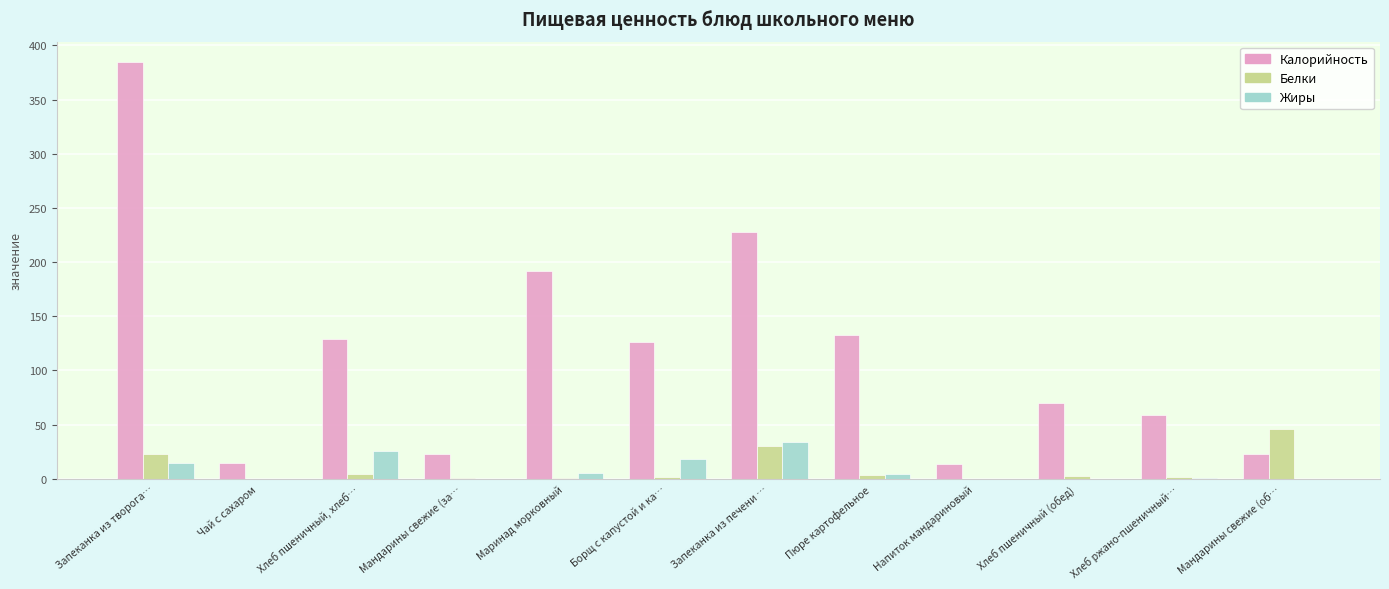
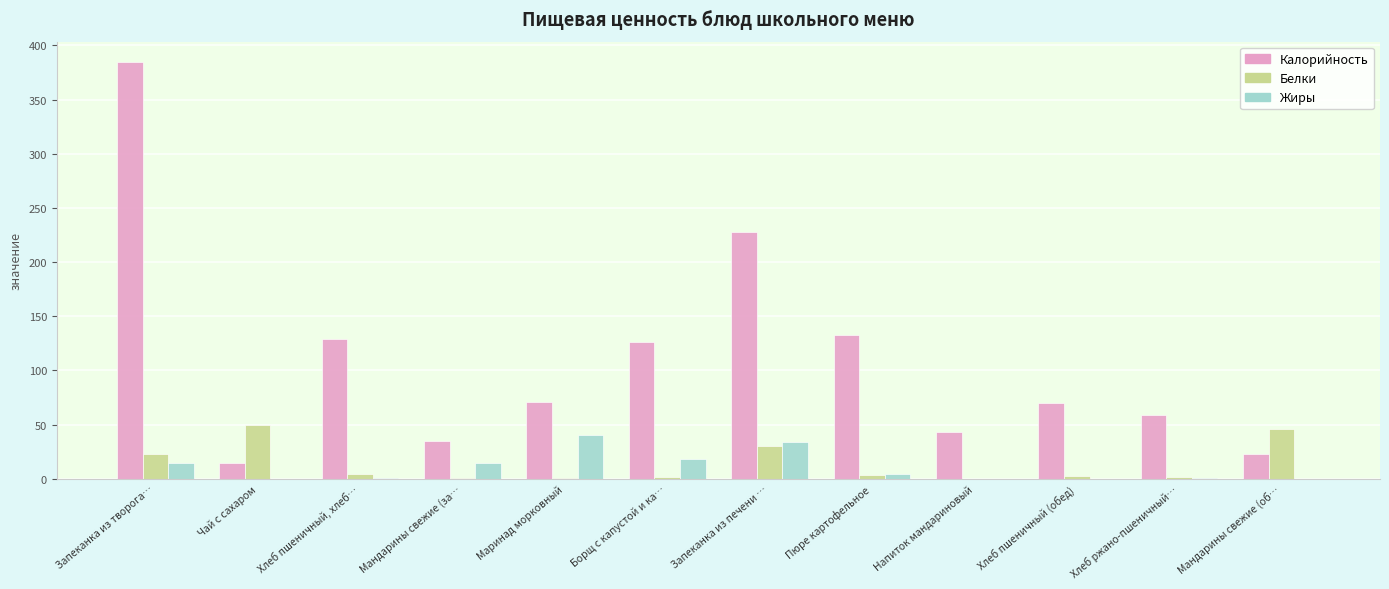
Белки, Чай с сахаром: 0 -> 50
Жиры, Хлеб пшеничный, хлеб…: 26 -> 1
Калорийность, Мандарины свежие (за…: 23 -> 35
Жиры, Мандарины свежие (за…: 0 -> 15
Калорийность, Маринад морковный: 192 -> 71
Жиры, Маринад морковный: 5 -> 40
Калорийность, Напиток мандариновый: 14 -> 43
